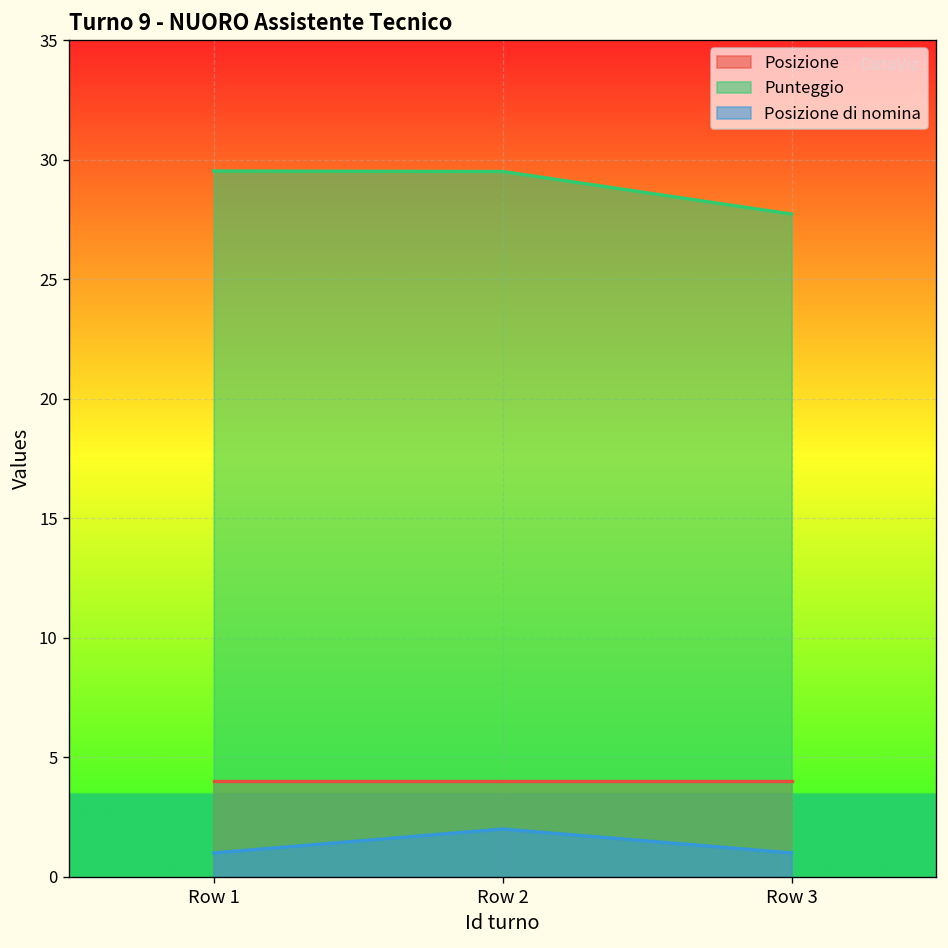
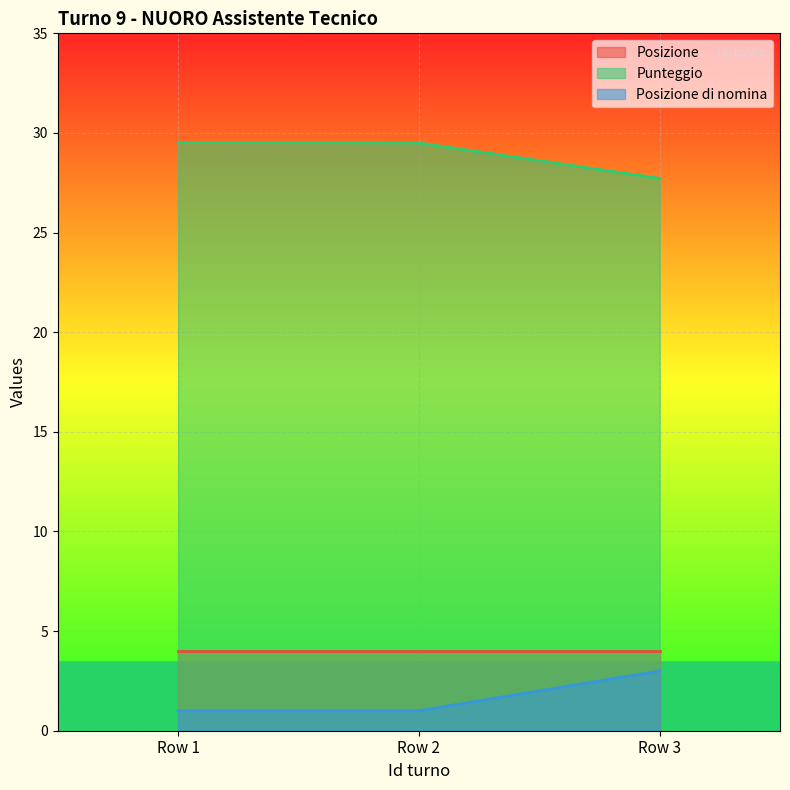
Posizione di nomina, Row 2: 2 -> 1
Posizione di nomina, Row 3: 1 -> 3
